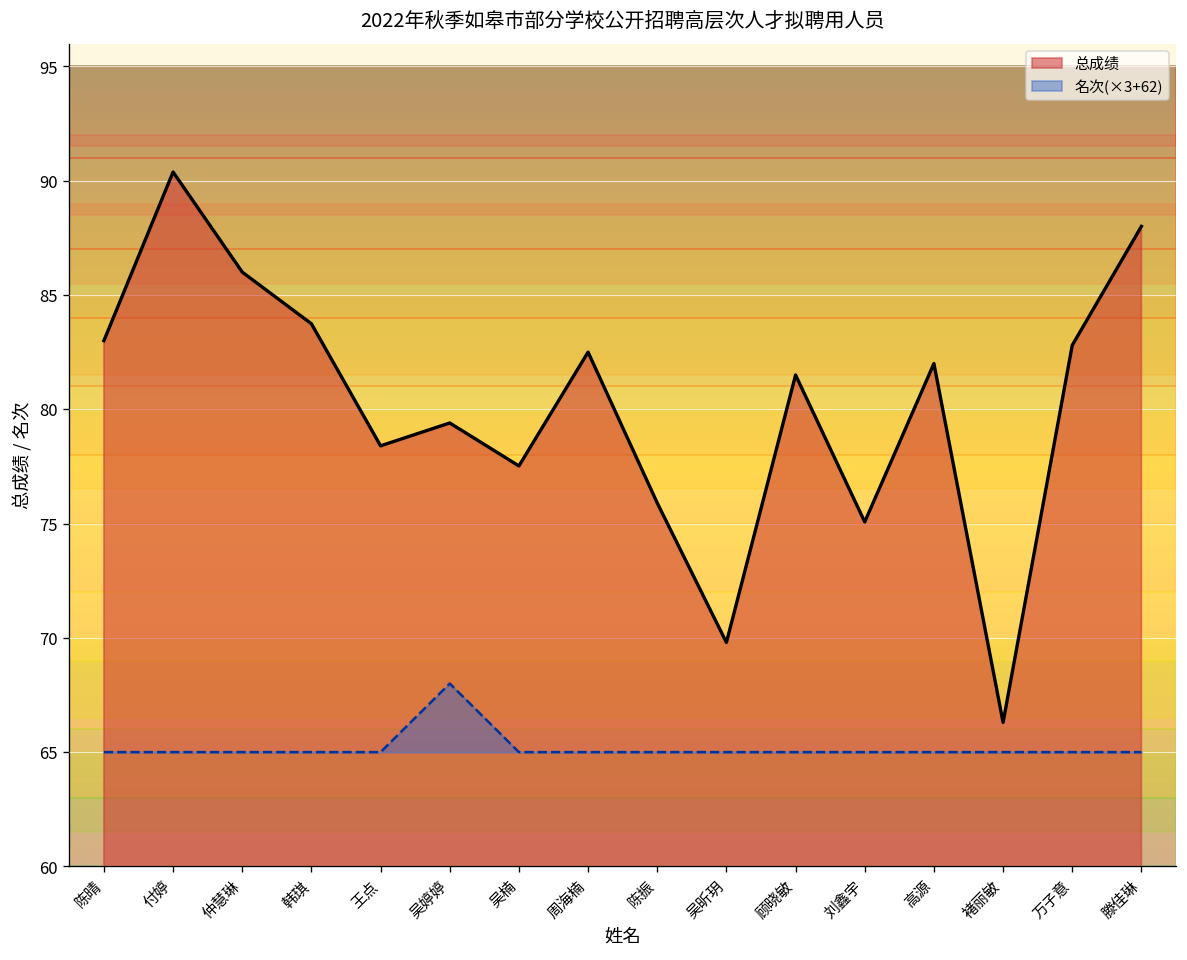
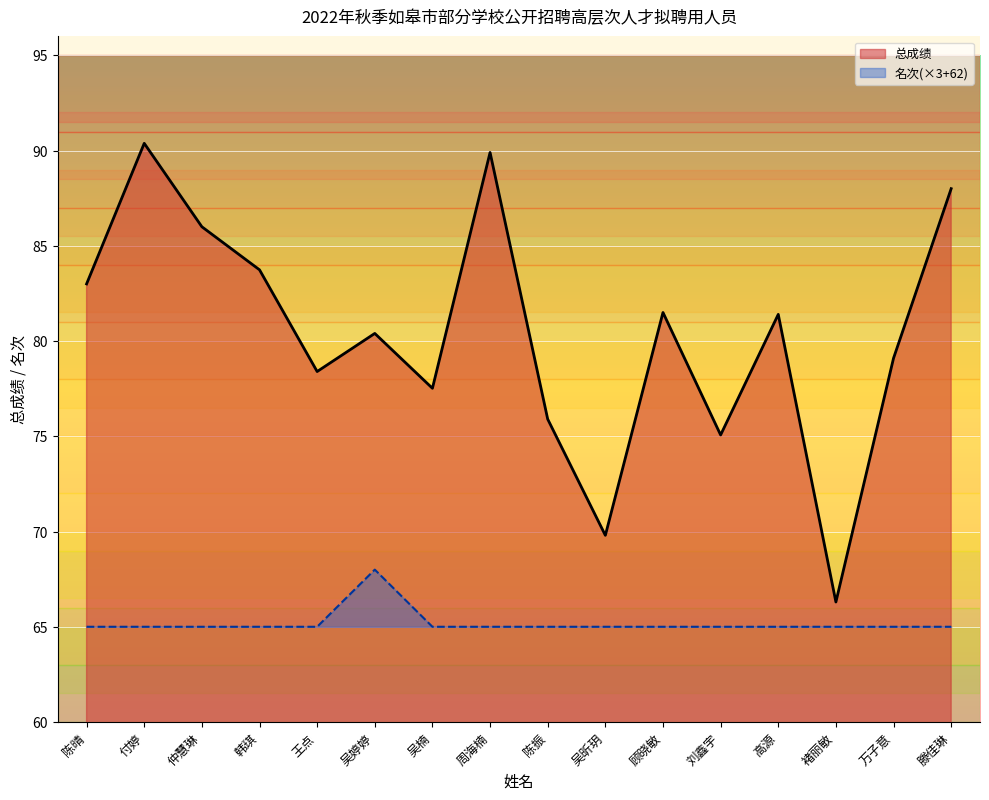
总成绩, 吴婷婷: 79.4 -> 80.4
总成绩, 周海楠: 82.5 -> 89.9
总成绩, 高源: 82.0 -> 81.4
总成绩, 万子意: 82.8 -> 79.1
